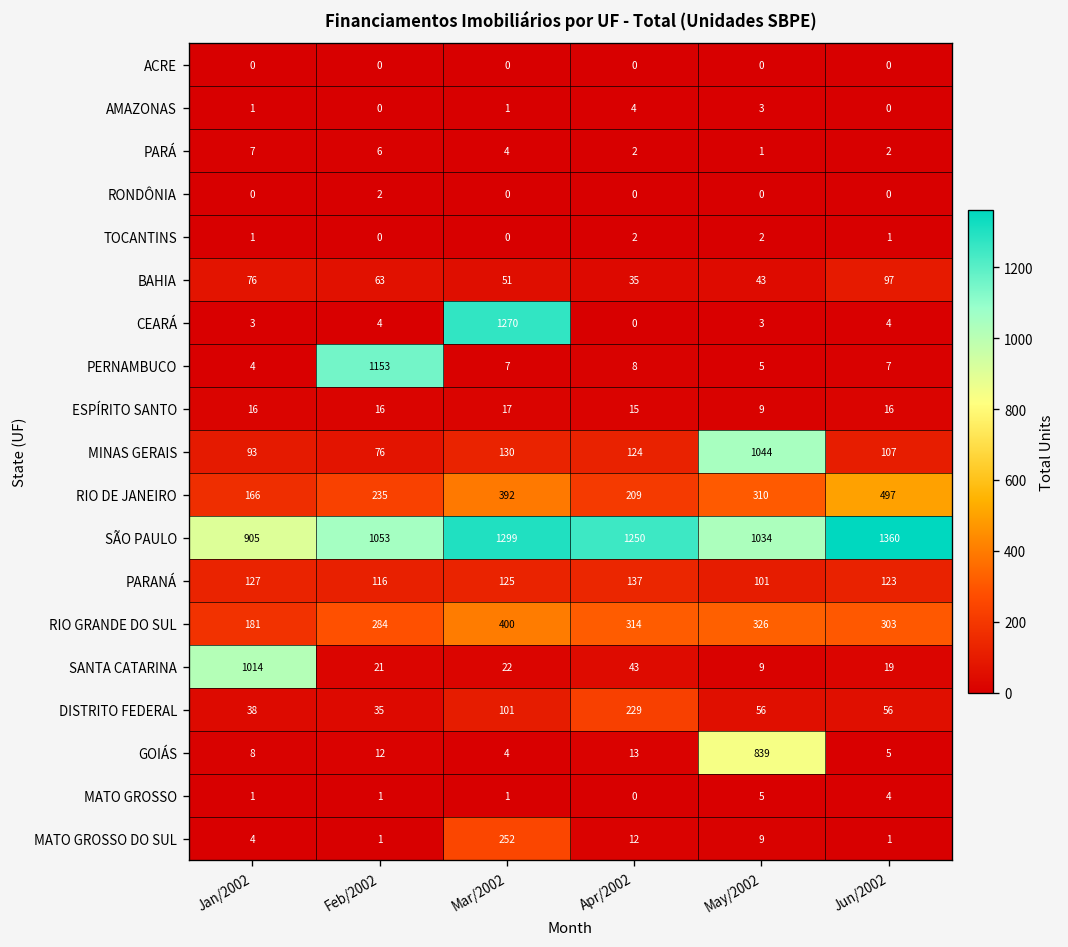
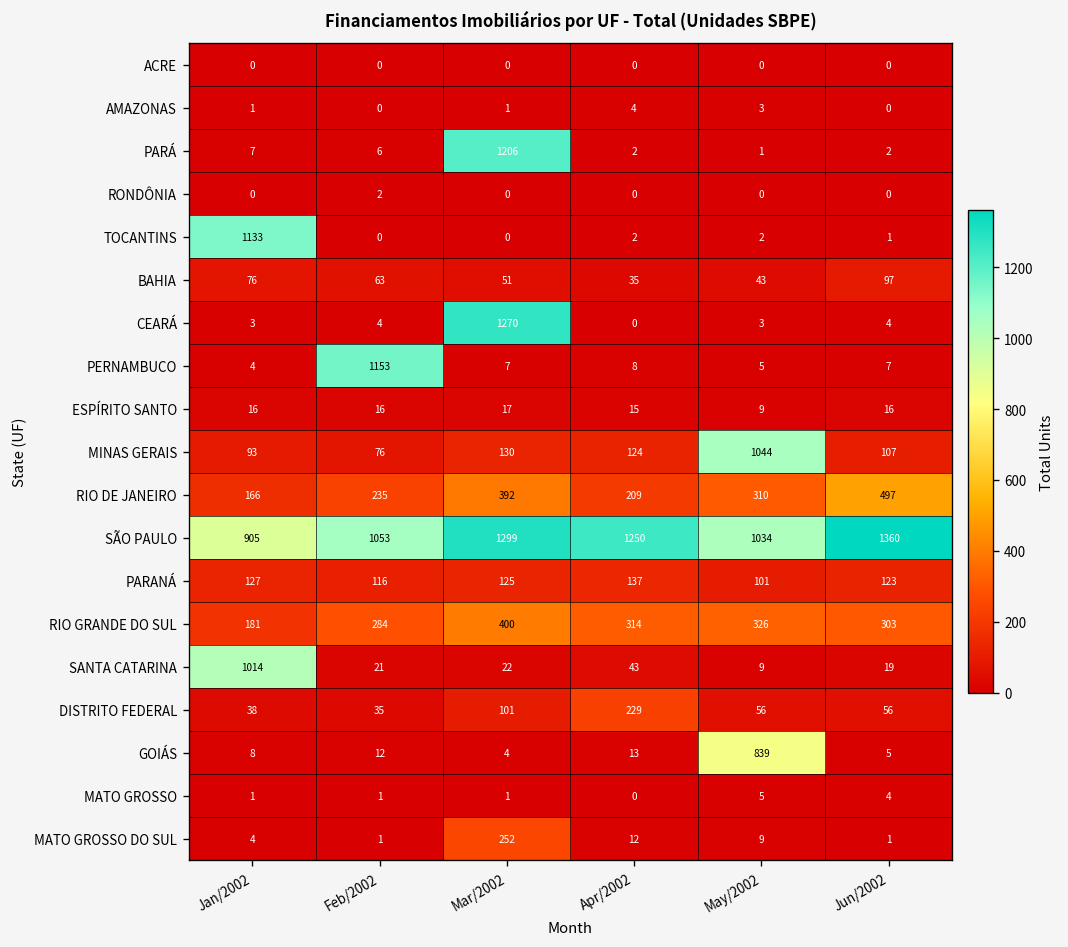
PARÁ, Mar/2002: 4 -> 1206
TOCANTINS, Jan/2002: 1 -> 1133
